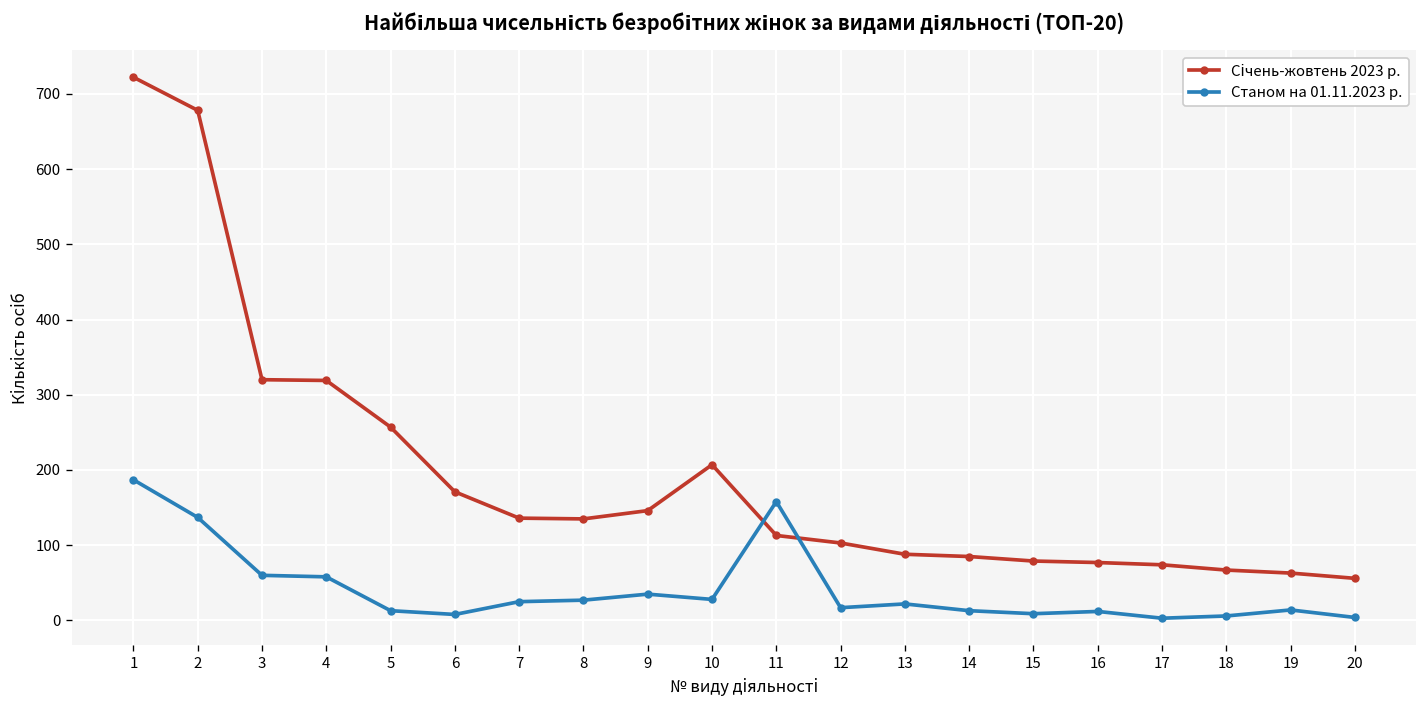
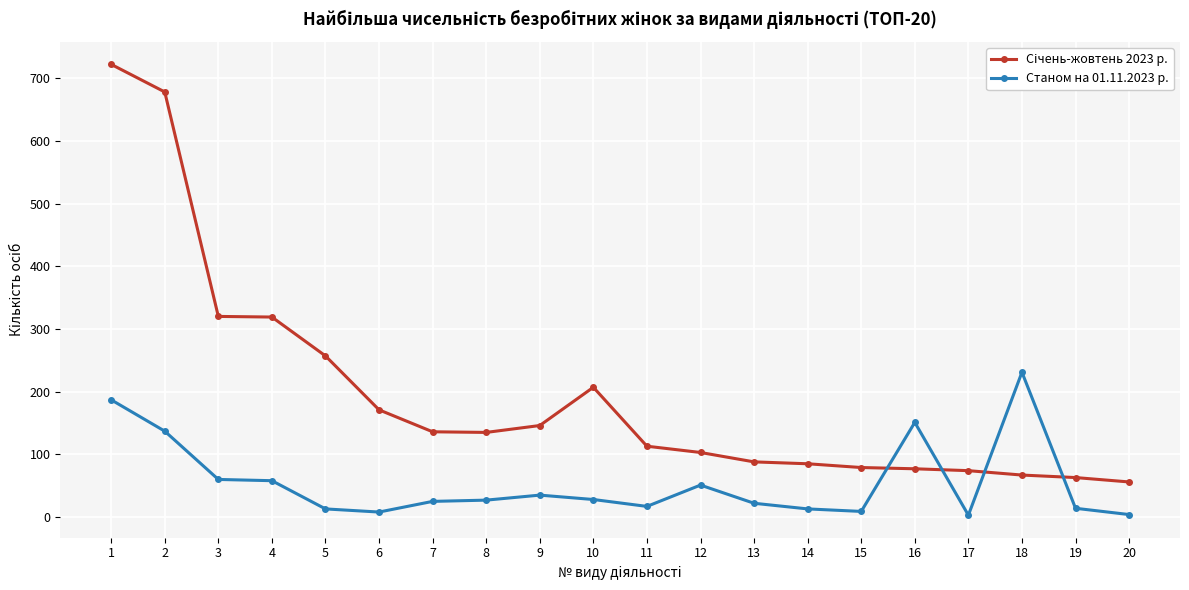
Станом на 01.11.2023 р., 11: 160 -> 20
Станом на 01.11.2023 р., 12: 20 -> 50
Станом на 01.11.2023 р., 16: 10 -> 150
Станом на 01.11.2023 р., 18: 10 -> 230
